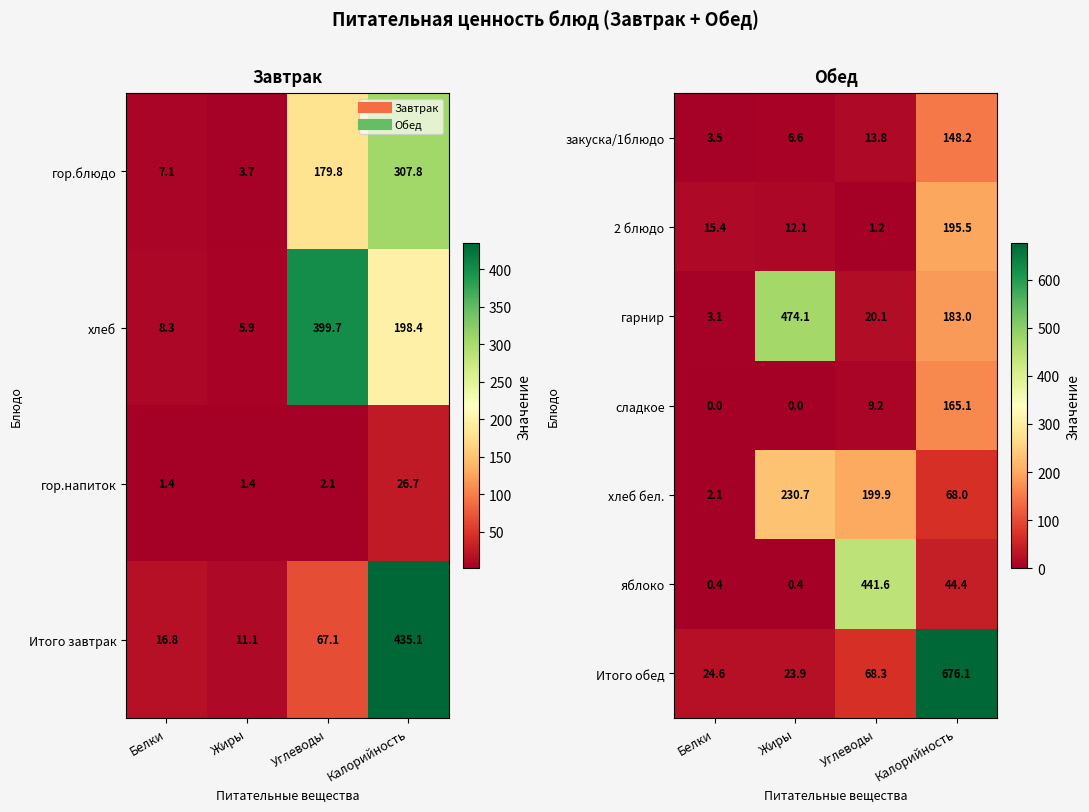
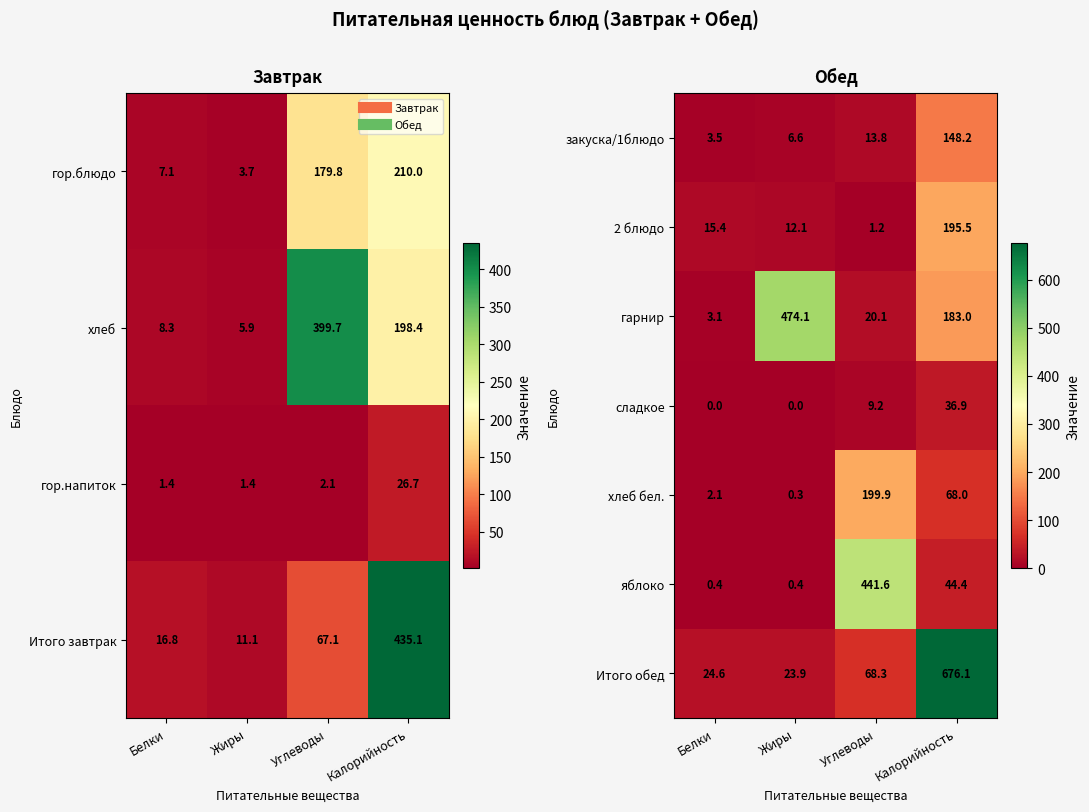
Завтрак, гор.блюдо, Калорийность: 307.8 -> 210.0
Обед, сладкое, Калорийность: 165.1 -> 36.9
Обед, хлеб бел., Жиры: 230.7 -> 0.3
